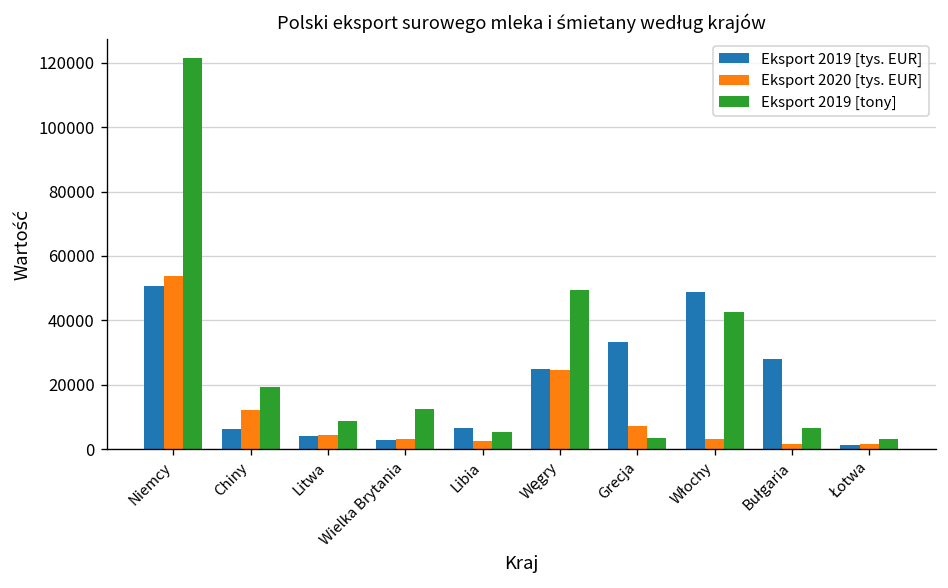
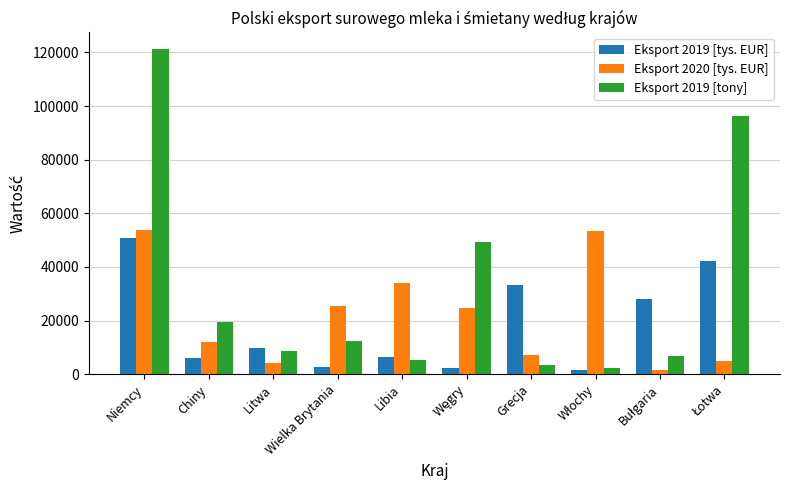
Eksport 2019 [tys. EUR], Litwa: 4000 -> 10000
Eksport 2020 [tys. EUR], Wielka Brytania: 3000 -> 26000
Eksport 2020 [tys. EUR], Libia: 2000 -> 34000
Eksport 2019 [tys. EUR], Węgry: 25000 -> 2000
Eksport 2019 [tys. EUR], Włochy: 49000 -> 2000
Eksport 2020 [tys. EUR], Włochy: 3000 -> 53000
Eksport 2019 [tony], Włochy: 43000 -> 2000
Eksport 2019 [tys. EUR], Łotwa: 1000 -> 42000
Eksport 2020 [tys. EUR], Łotwa: 2000 -> 5000
Eksport 2019 [tony], Łotwa: 3000 -> 96000
